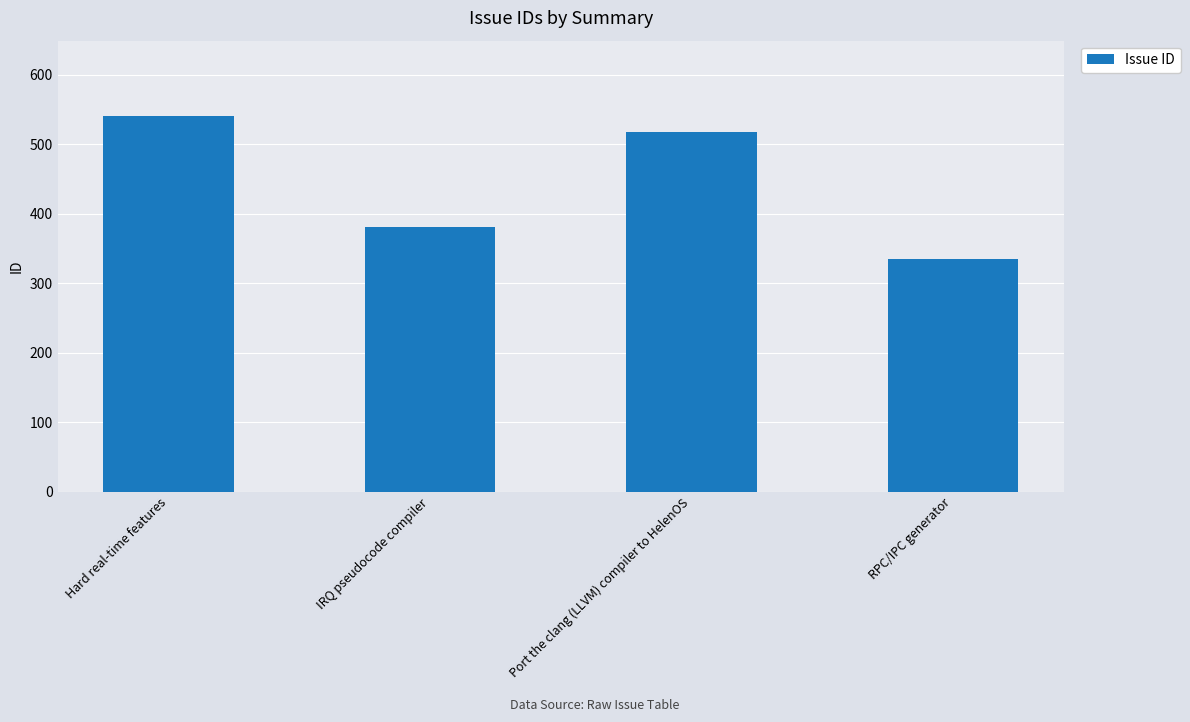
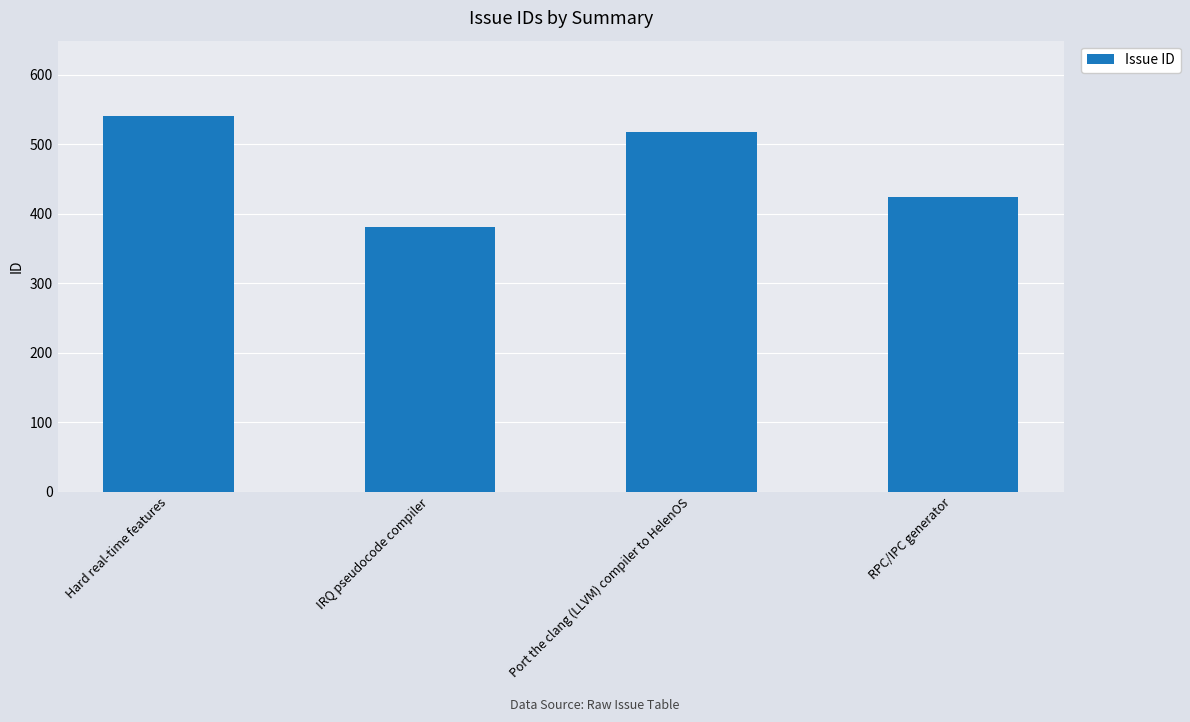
RPC/IPC generator: 340 -> 420
